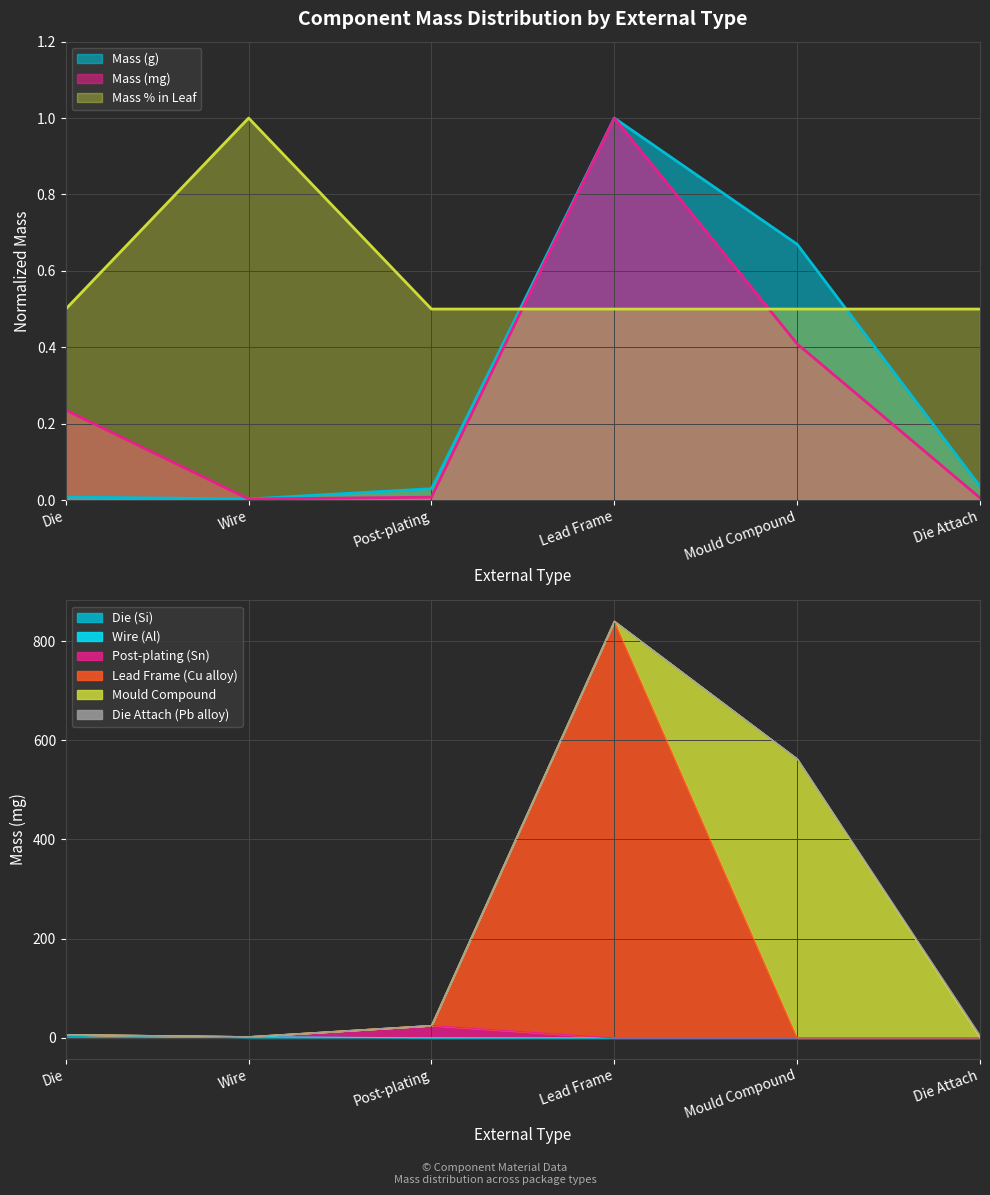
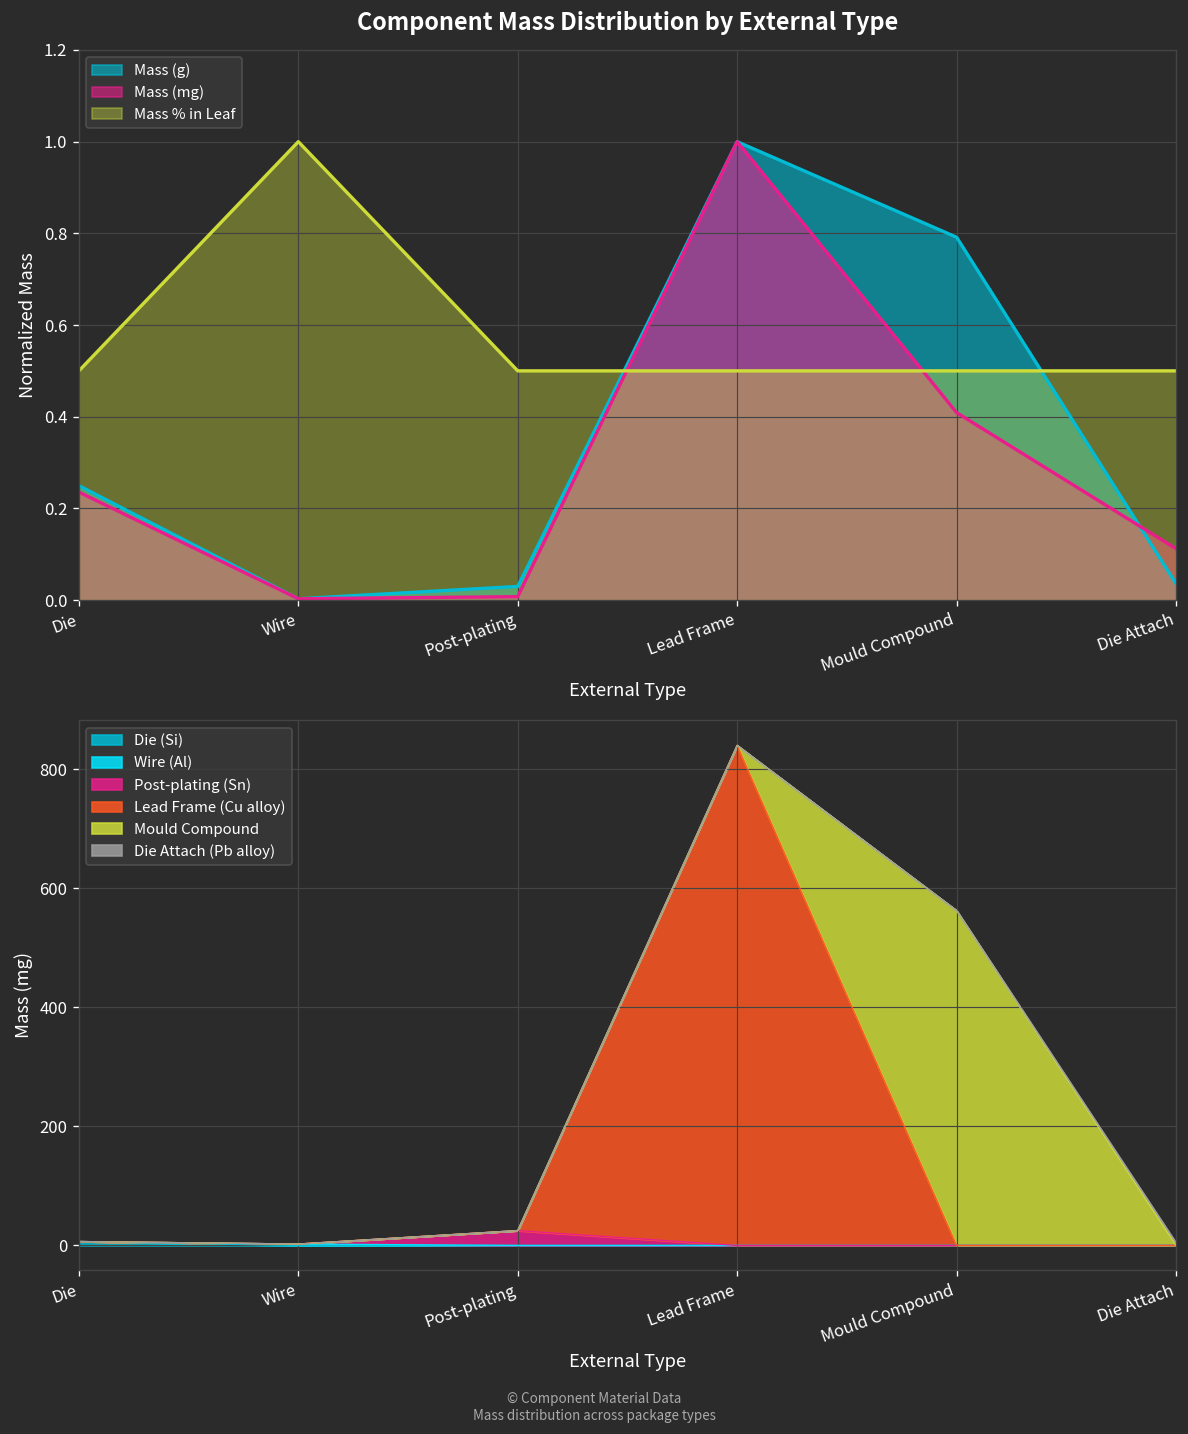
Component Mass Distribution by External Type, Mass (g), Die: 0.01 -> 0.25
Component Mass Distribution by External Type, Mass (g), Mould Compound: 0.67 -> 0.79
Component Mass Distribution by External Type, Mass (mg), Die Attach: 0.01 -> 0.11
